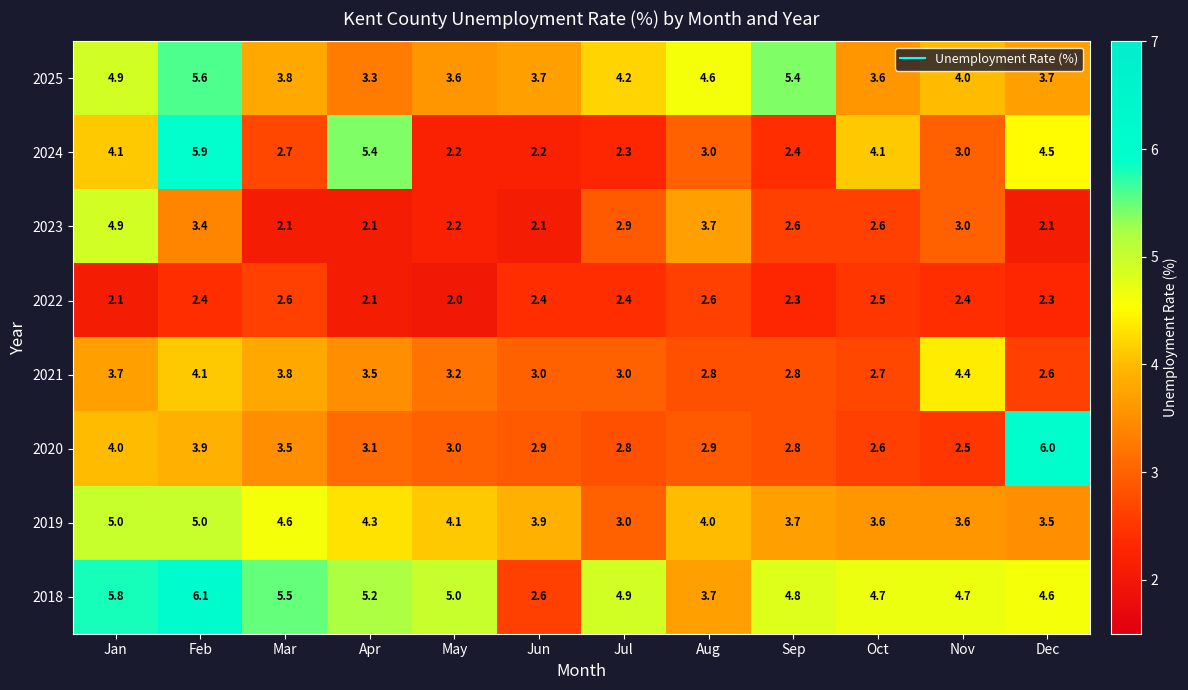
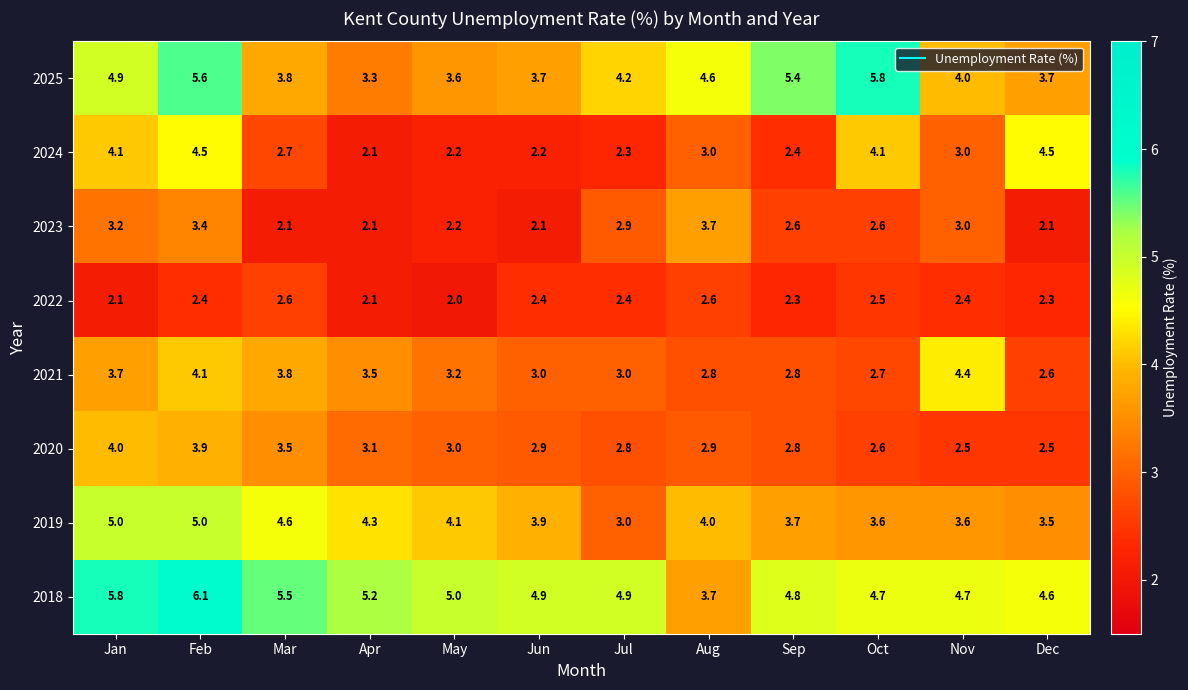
2025, Oct: 3.6 -> 5.8
2024, Feb: 5.9 -> 4.5
2024, Apr: 5.4 -> 2.1
2023, Jan: 4.9 -> 3.2
2020, Dec: 6.0 -> 2.5
2018, Jun: 2.6 -> 4.9
